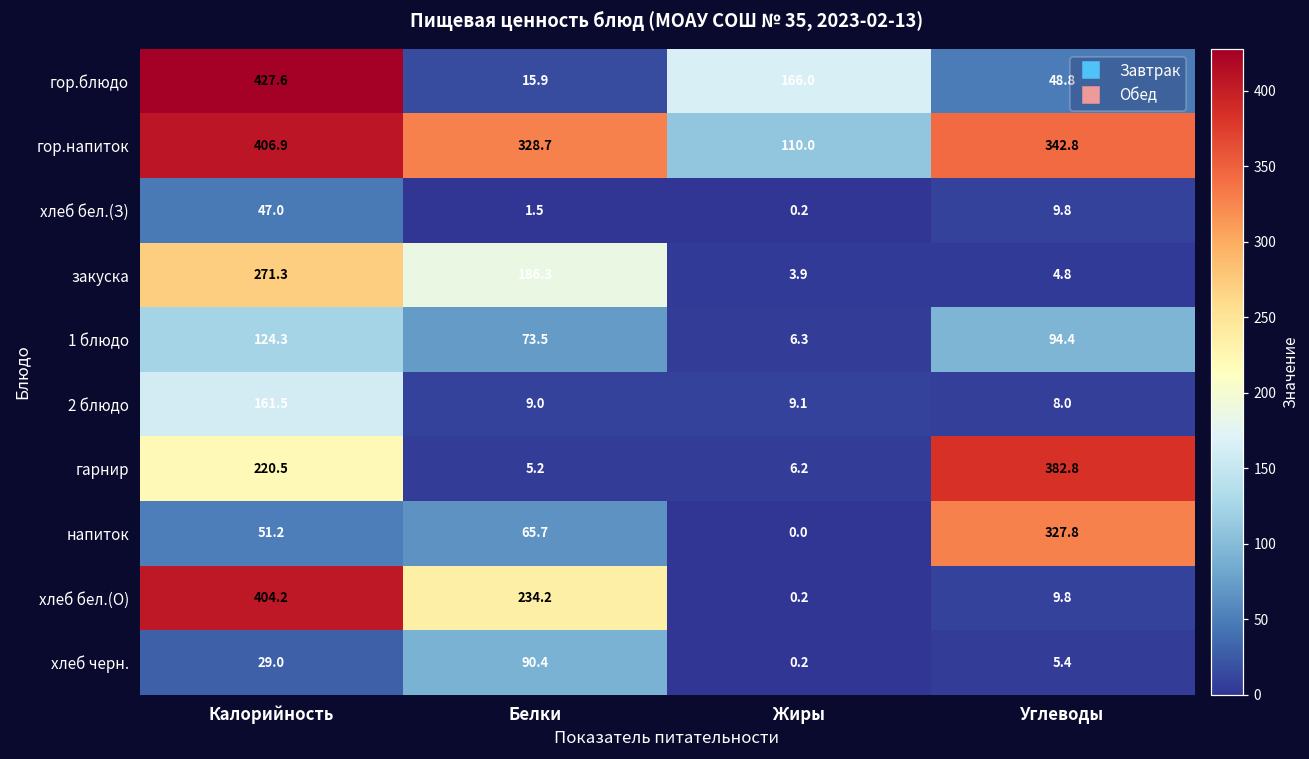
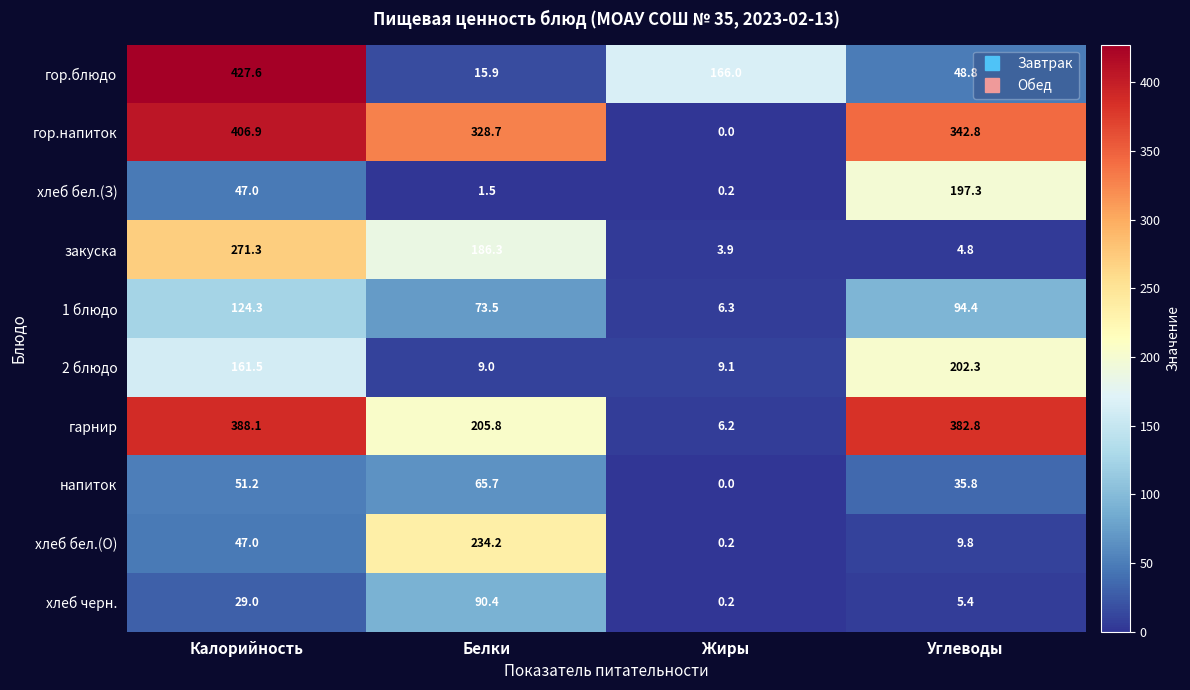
гор.напиток, Жиры: 110.0 -> 0.0
хлеб бел.(З), Углеводы: 9.8 -> 197.3
2 блюдо, Углеводы: 8.0 -> 202.3
гарнир, Калорийность: 220.5 -> 388.1
гарнир, Белки: 5.2 -> 205.8
напиток, Углеводы: 327.8 -> 35.8
хлеб бел.(О), Калорийность: 404.2 -> 47.0
